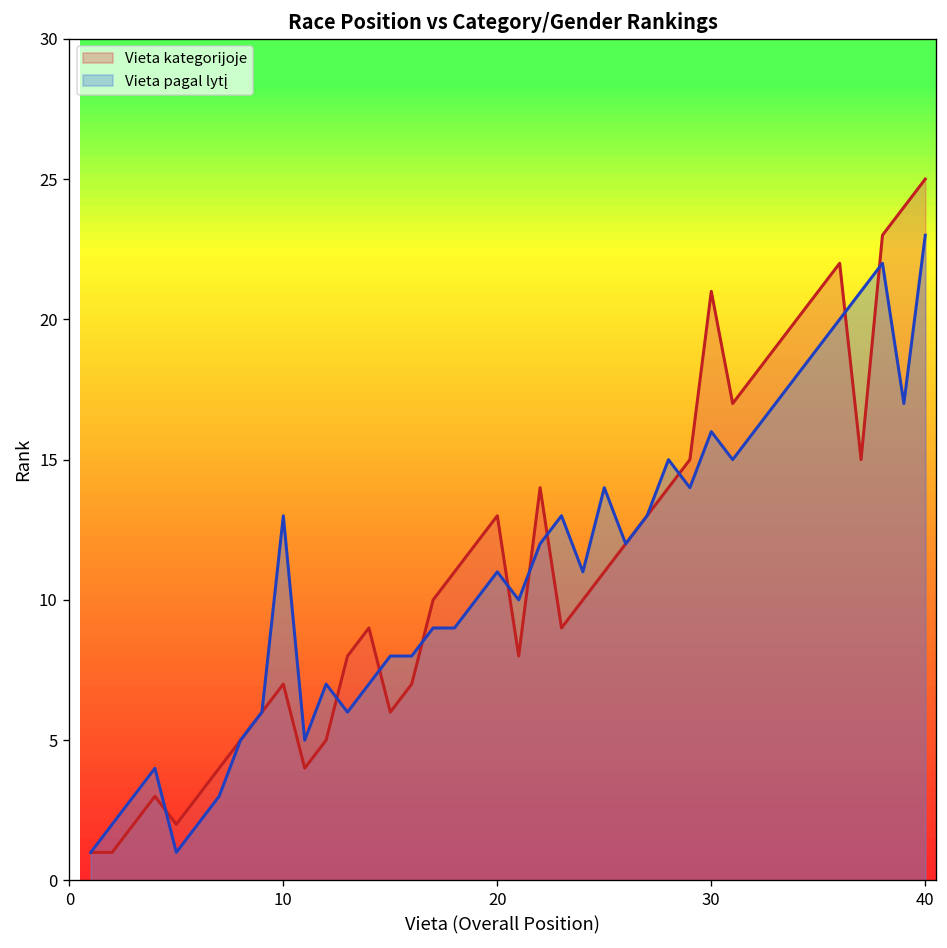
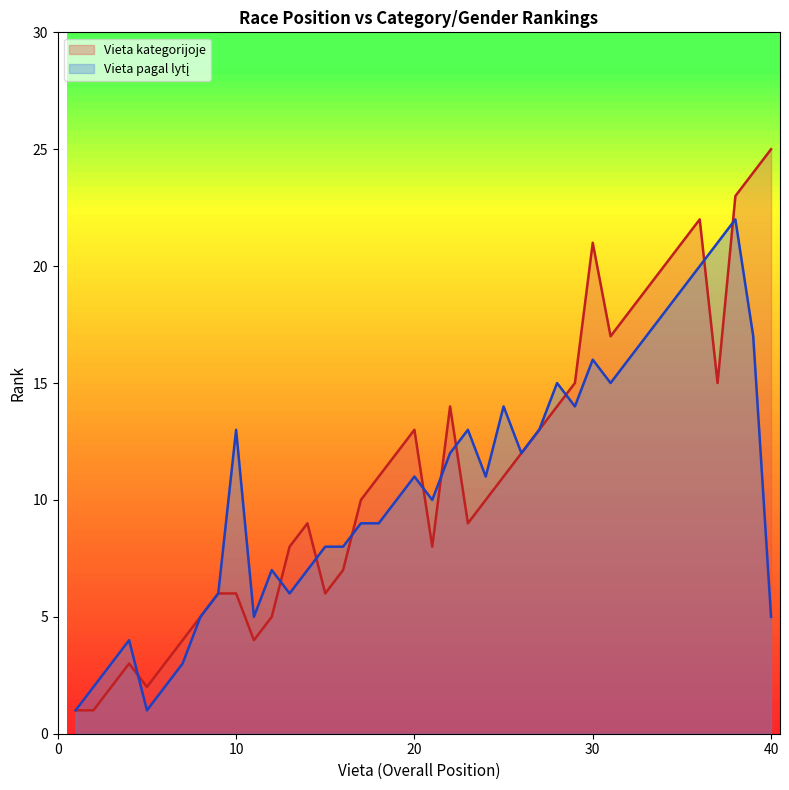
Vieta kategorijoje, 10: 7 -> 6
Vieta pagal lytį, 40: 23 -> 5
